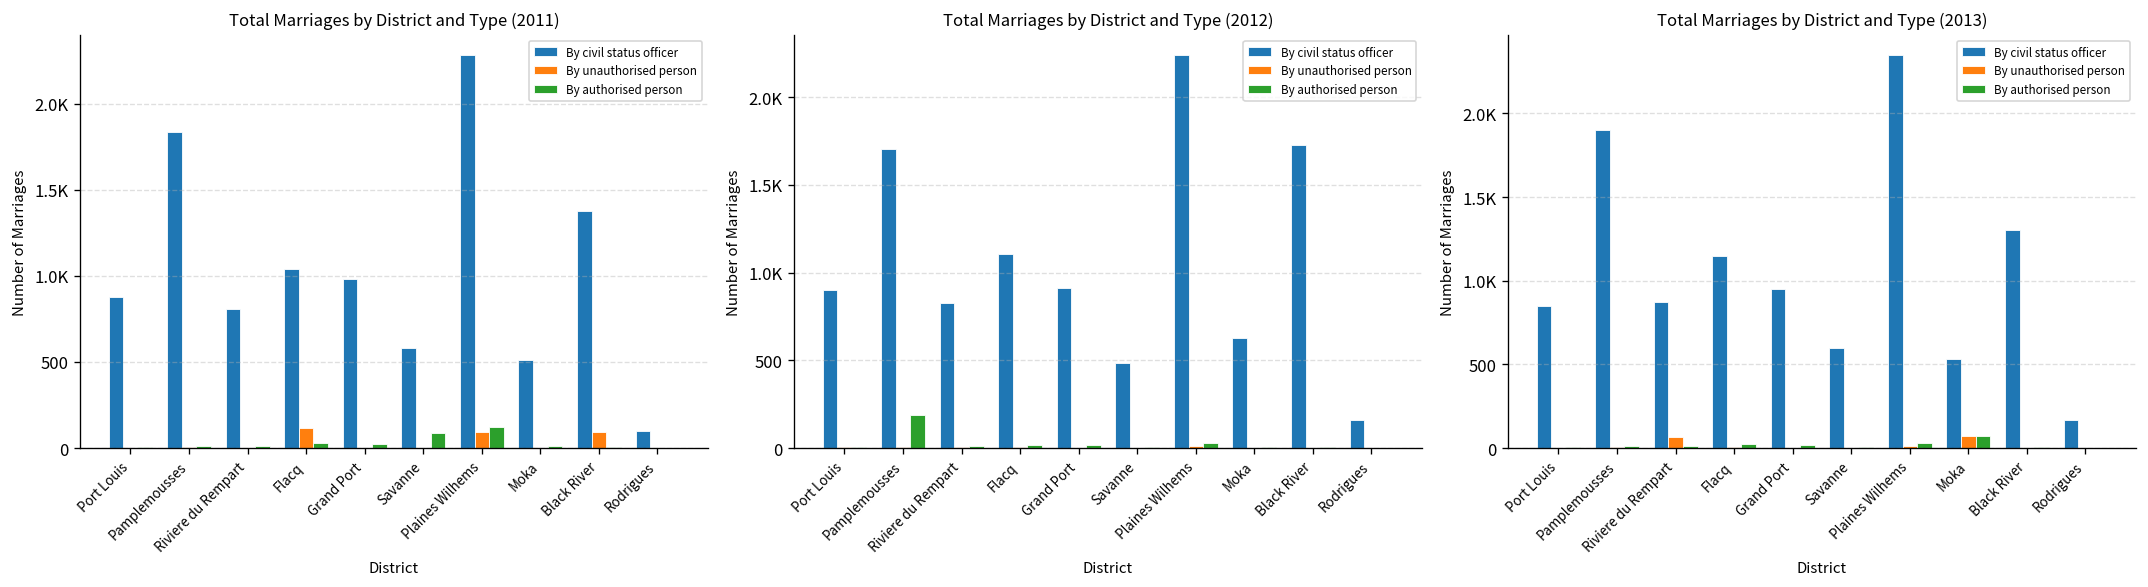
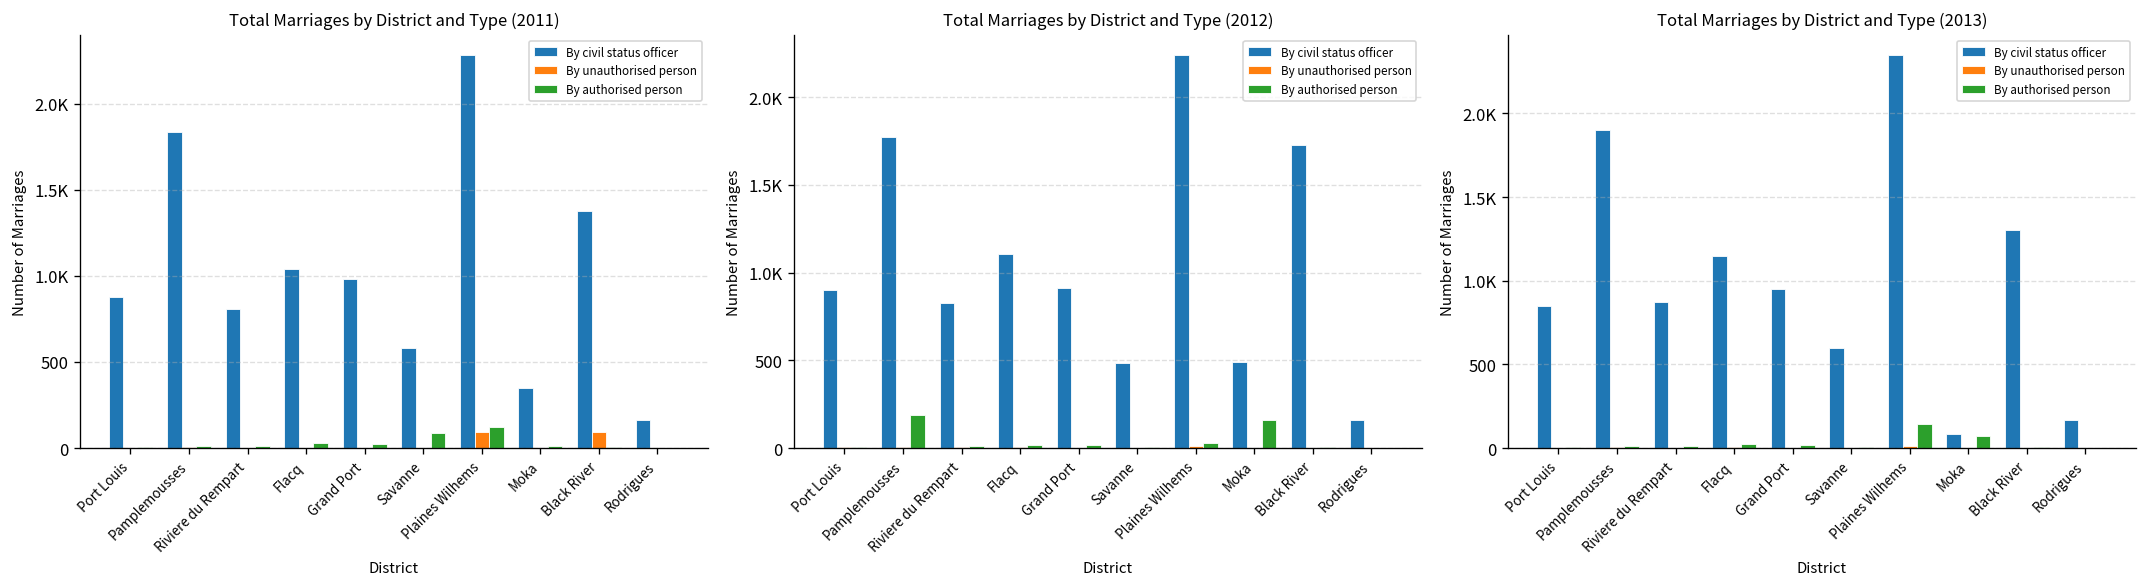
Total Marriages by District and Type (2011), By unauthorised person, Flacq: 120 -> 0
Total Marriages by District and Type (2011), By civil status officer, Moka: 510 -> 350
Total Marriages by District and Type (2011), By civil status officer, Rodrigues: 100 -> 170
Total Marriages by District and Type (2012), By civil status officer, Pamplemousses: 1700 -> 1770
Total Marriages by District and Type (2012), By civil status officer, Moka: 630 -> 490
Total Marriages by District and Type (2012), By authorised person, Moka: 10 -> 160
Total Marriages by District and Type (2013), By unauthorised person, Riviere du Rempart: 70 -> 0
Total Marriages by District and Type (2013), By authorised person, Plaines Wilhems: 30 -> 140
Total Marriages by District and Type (2013), By civil status officer, Moka: 530 -> 90
Total Marriages by District and Type (2013), By unauthorised person, Moka: 70 -> 0
